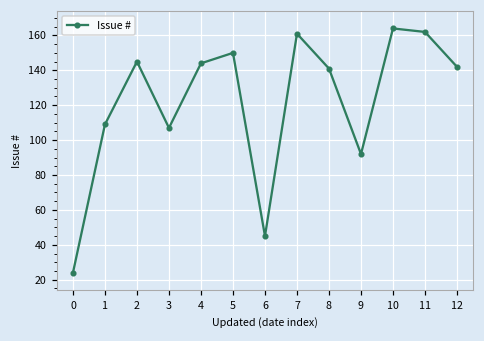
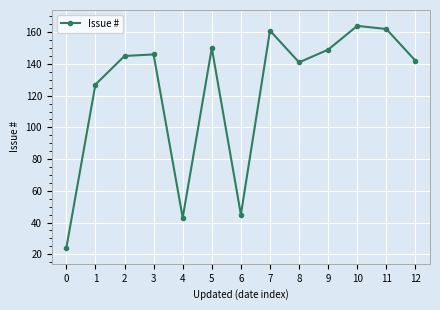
1: 109 -> 127
3: 107 -> 146
4: 144 -> 43
9: 92 -> 149
